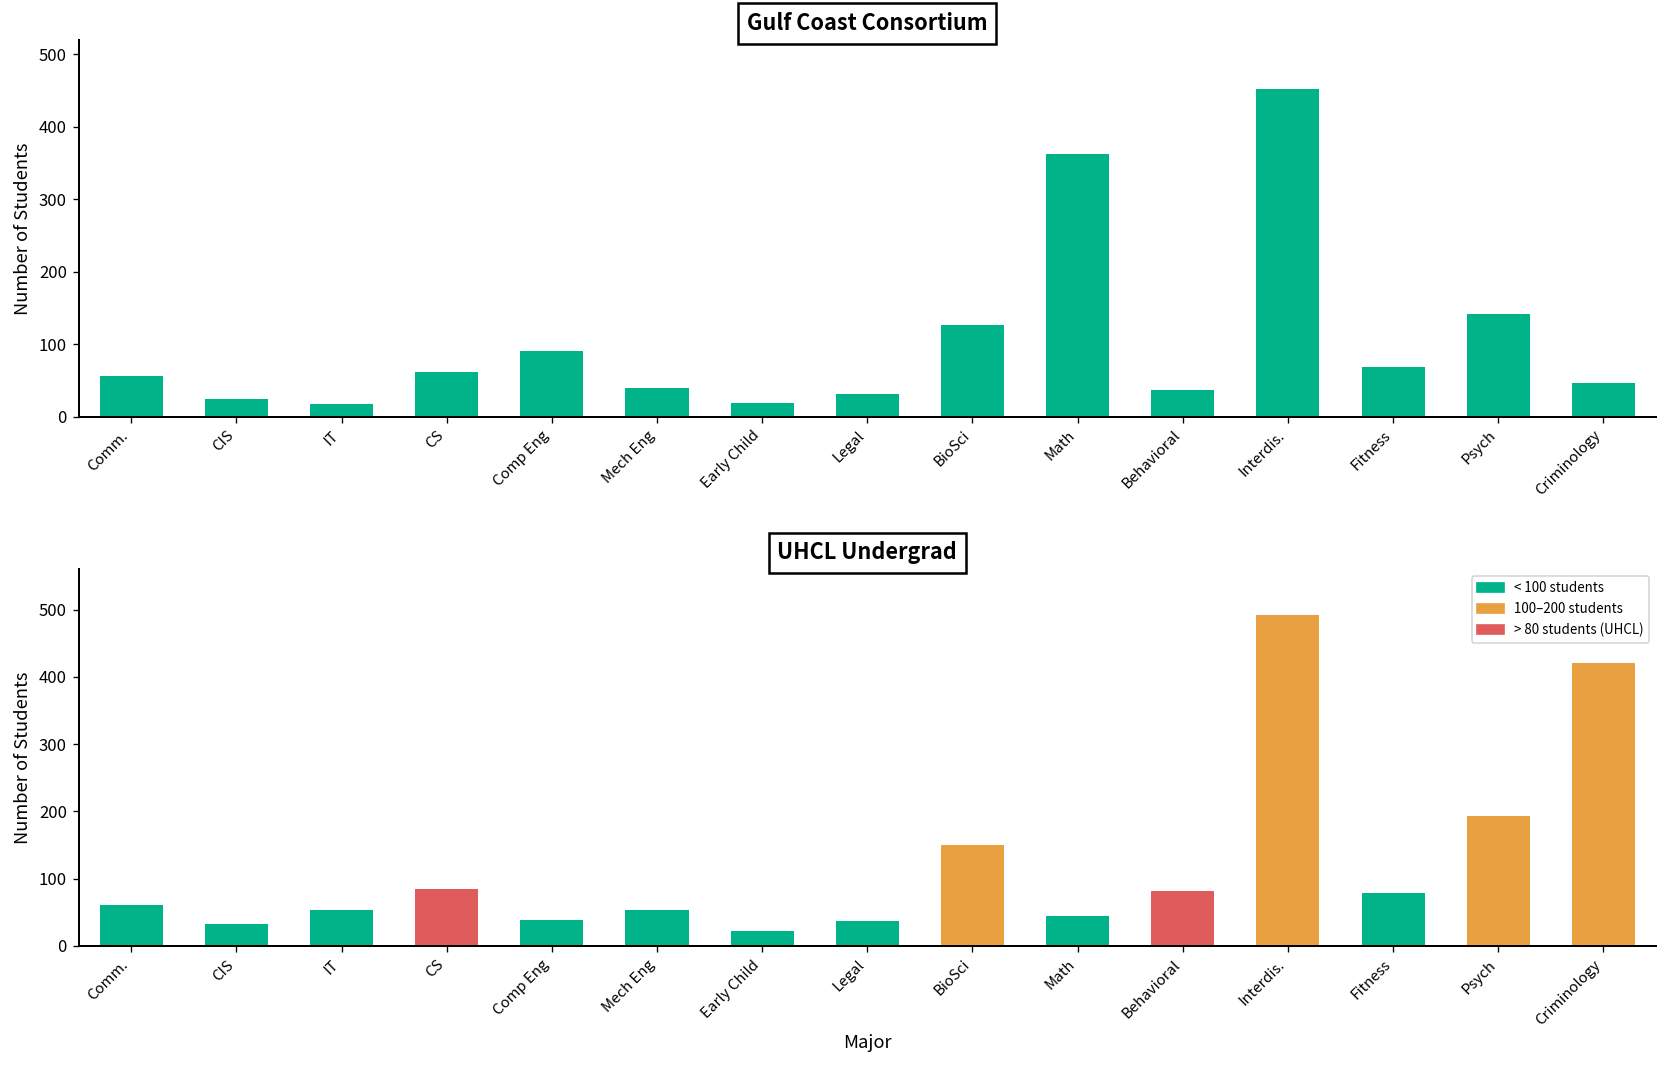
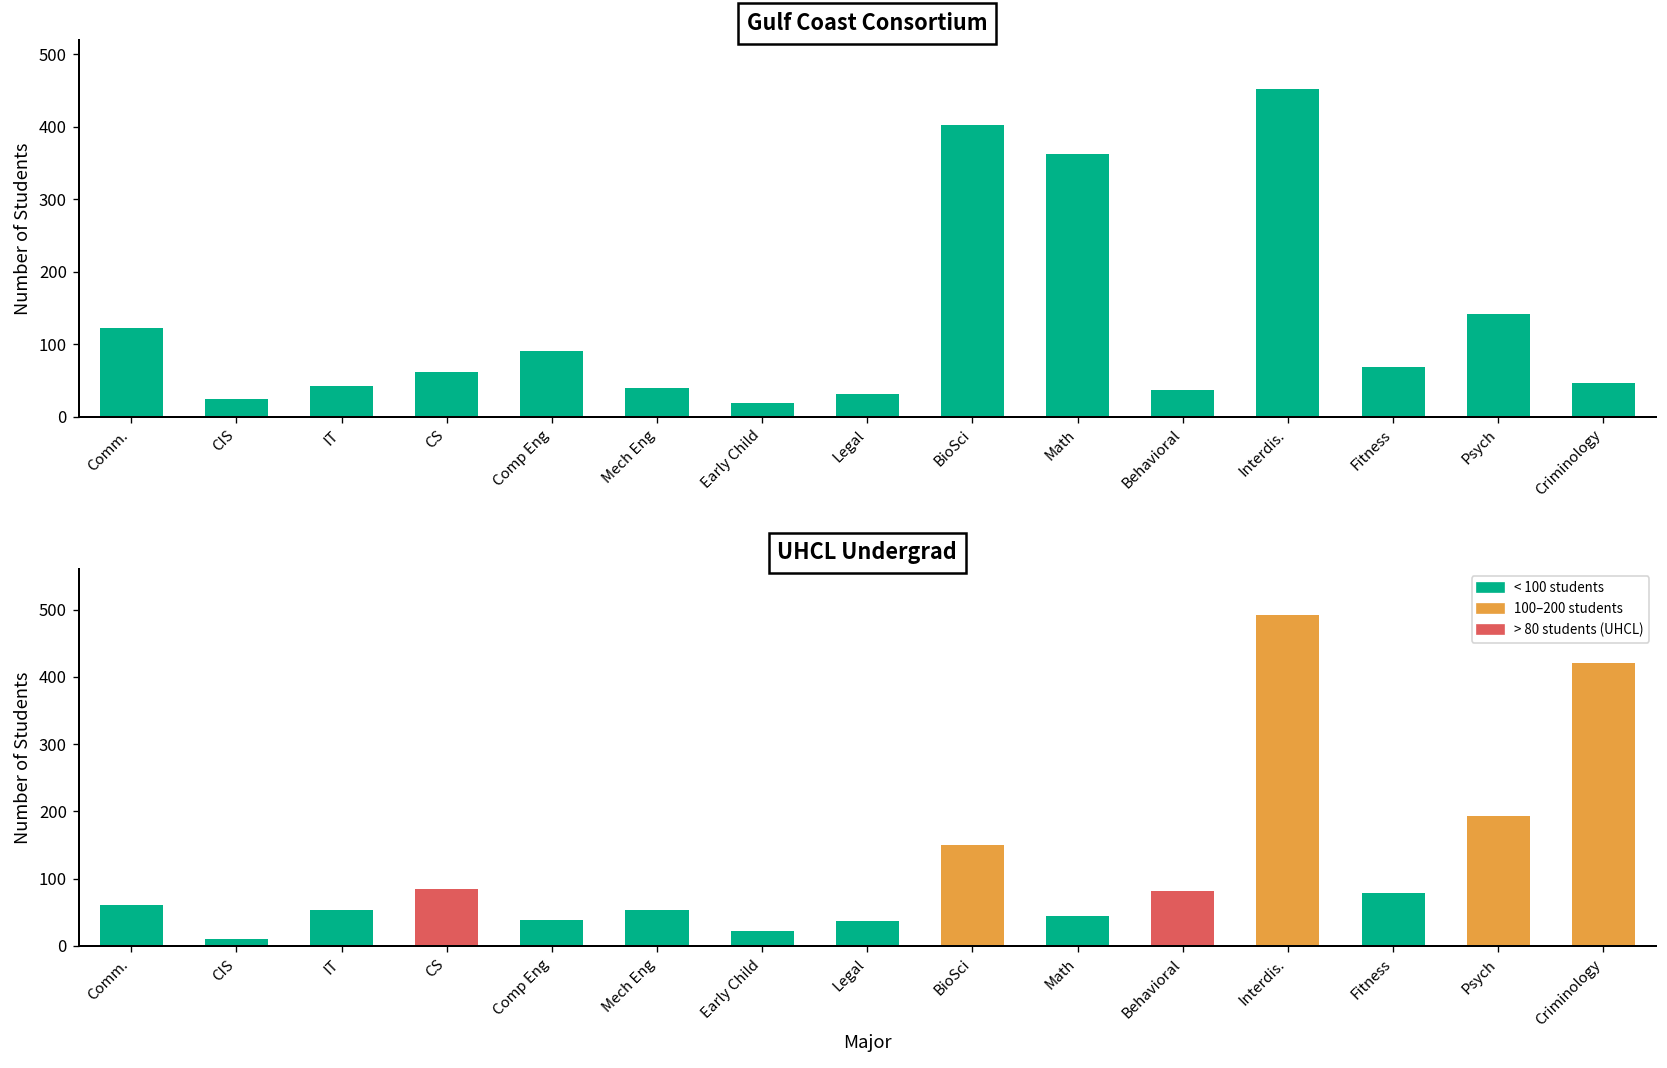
Gulf Coast Consortium, Comm.: 60 -> 120
Gulf Coast Consortium, IT: 20 -> 40
Gulf Coast Consortium, BioSci: 130 -> 400
UHCL Undergrad, CIS: 30 -> 10
